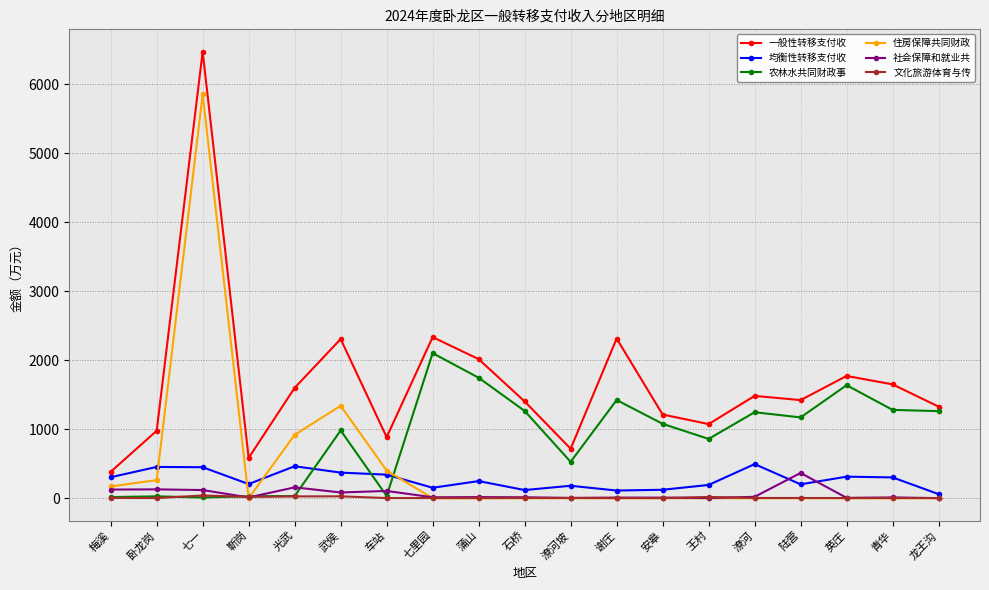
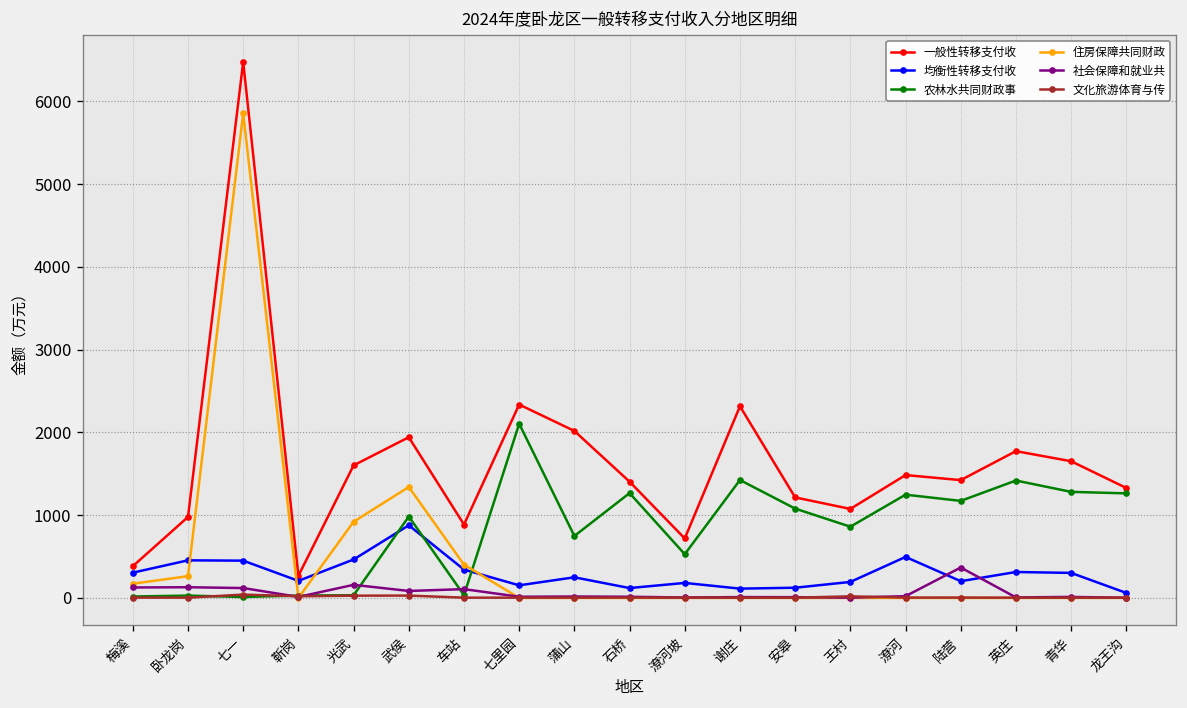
一般性转移支付收, 靳岗: 600 -> 300
一般性转移支付收, 武侯: 2300 -> 1900
均衡性转移支付收, 武侯: 400 -> 900
农林水共同财政事, 蒲山: 1700 -> 700
农林水共同财政事, 英庄: 1600 -> 1400
